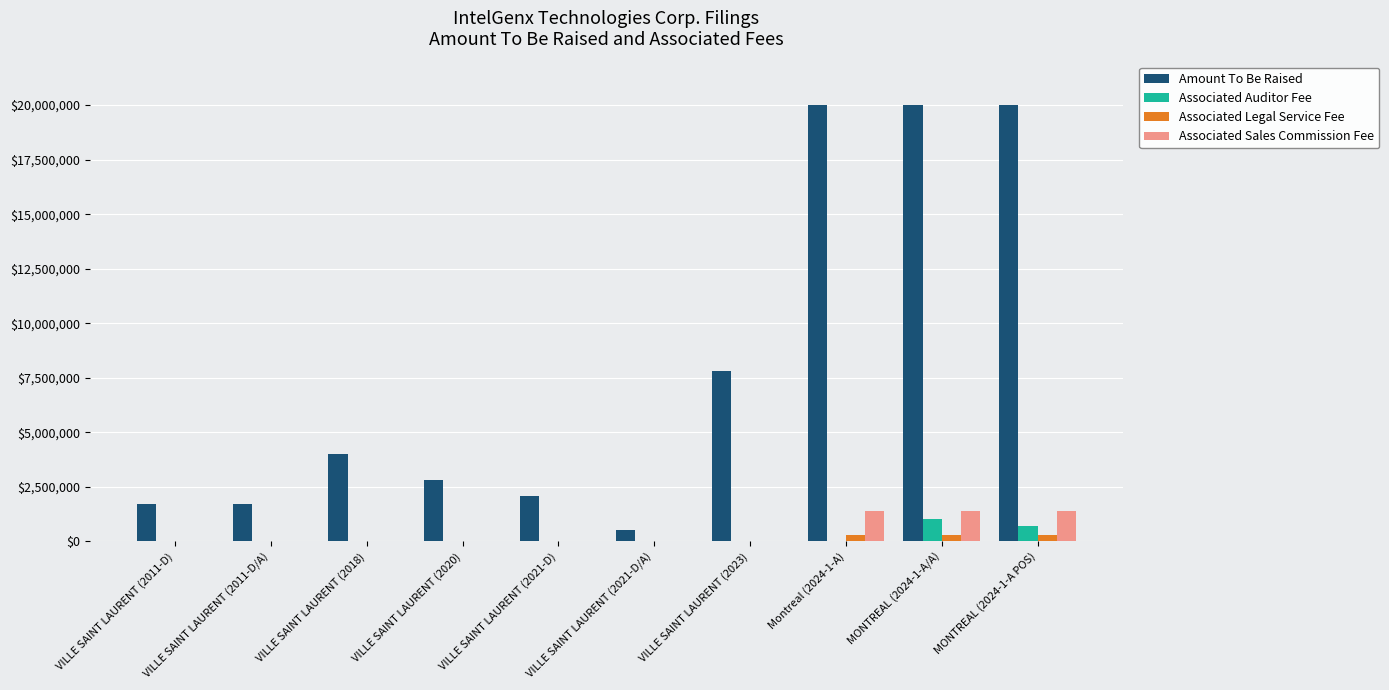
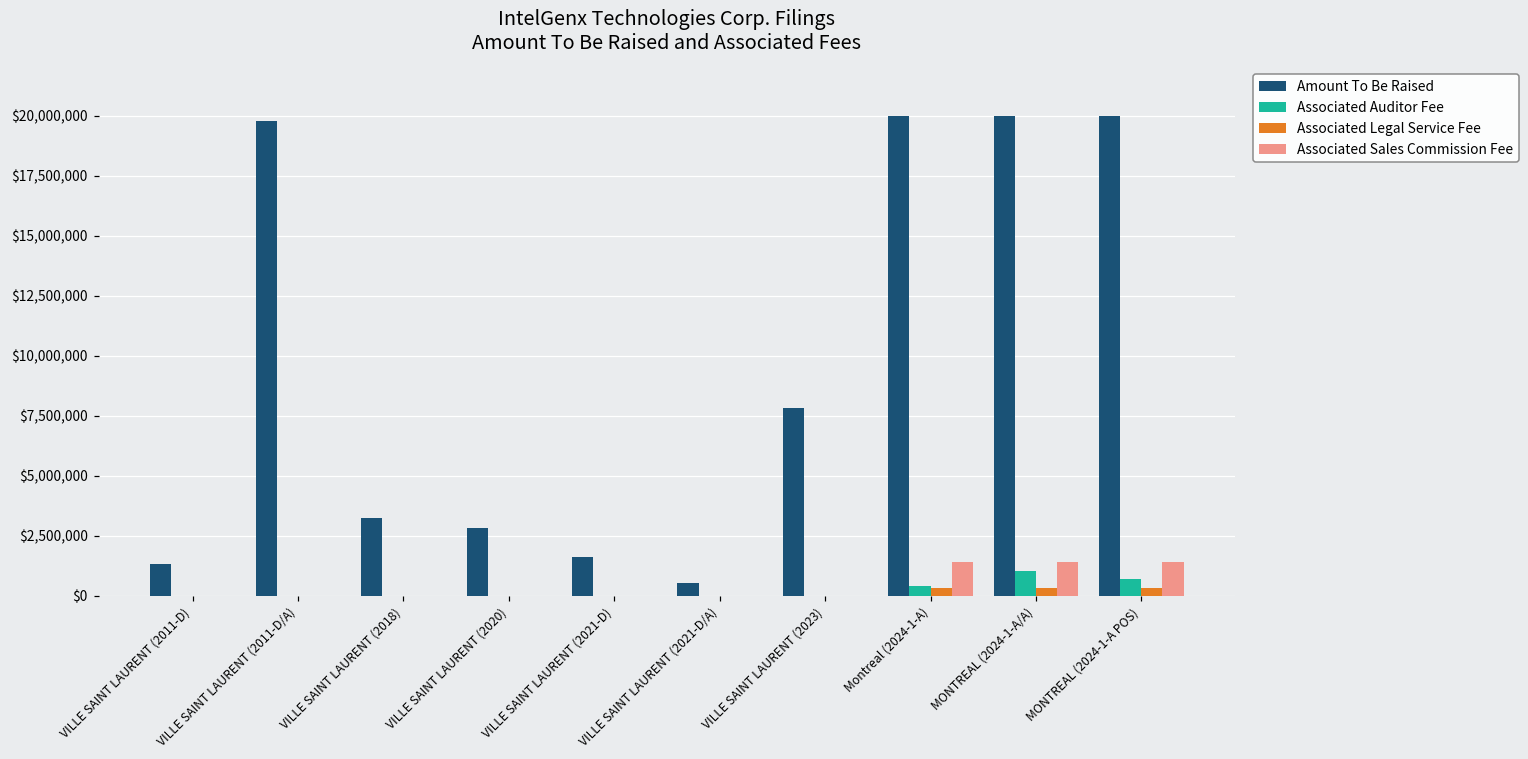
Amount To Be Raised, VILLE SAINT LAURENT (2011-D): $1,700,000 -> $1,300,000
Amount To Be Raised, VILLE SAINT LAURENT (2011-D/A): $1,700,000 -> $19,800,000
Amount To Be Raised, VILLE SAINT LAURENT (2018): $4,000,000 -> $3,200,000
Amount To Be Raised, VILLE SAINT LAURENT (2021-D): $2,100,000 -> $1,600,000
Associated Auditor Fee, Montreal (2024-1-A): $0 -> $400,000
